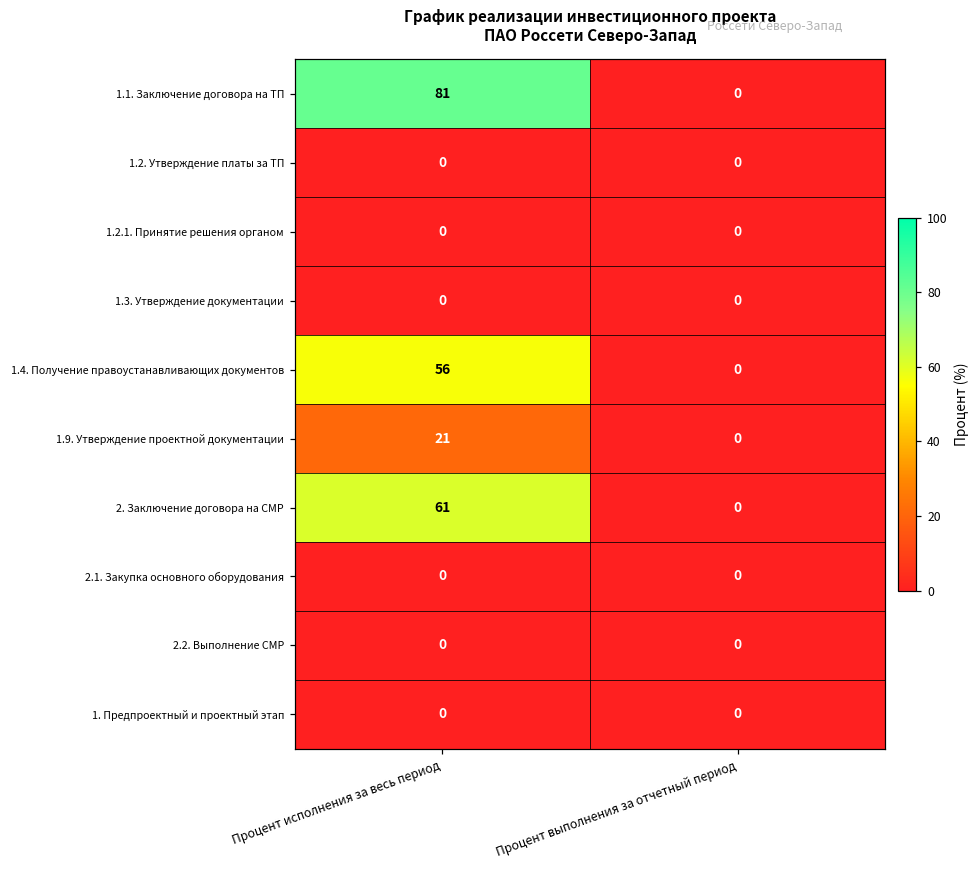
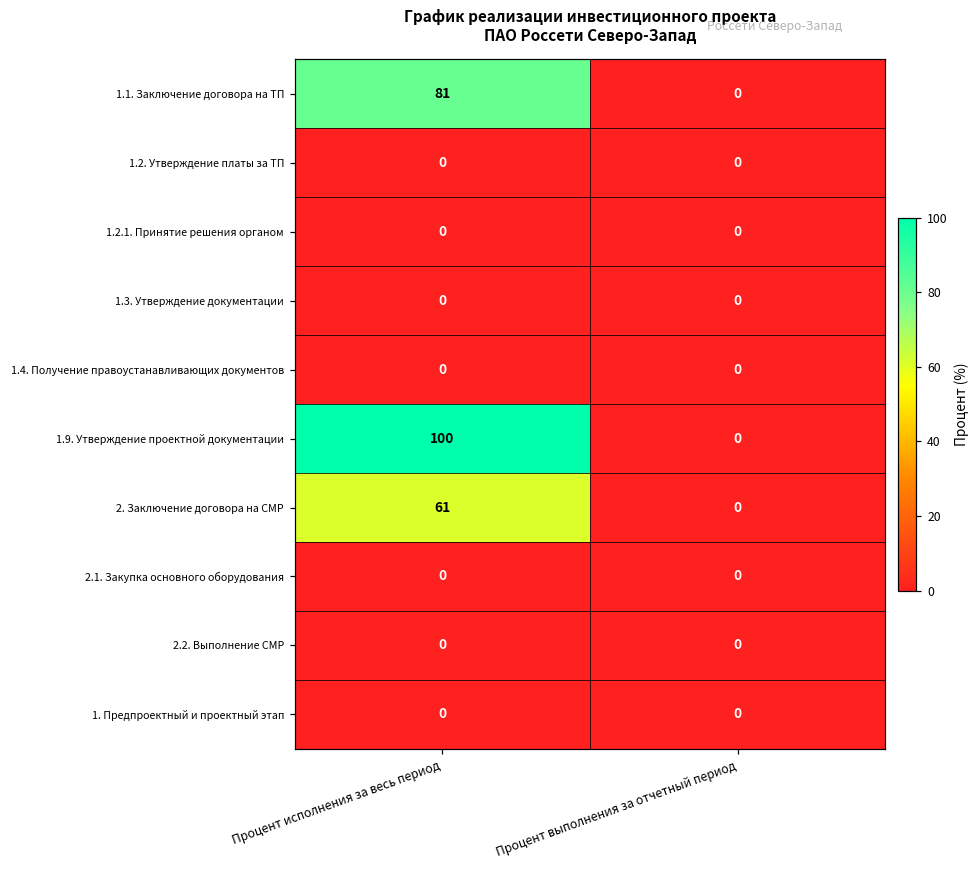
1.4. Получение правоустанавливающих документов, Процент исполнения за весь период: 56 -> 0
1.9. Утверждение проектной документации, Процент исполнения за весь период: 21 -> 100
